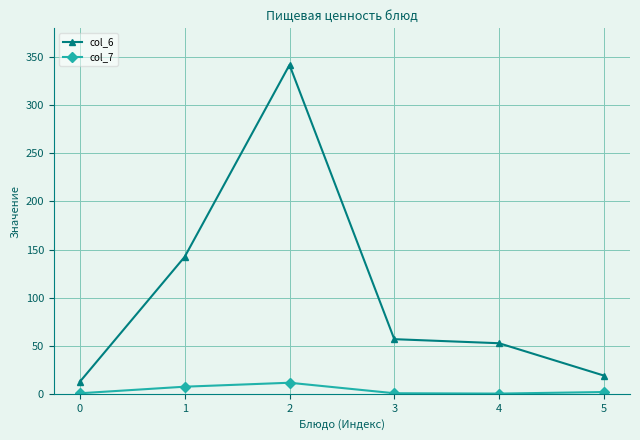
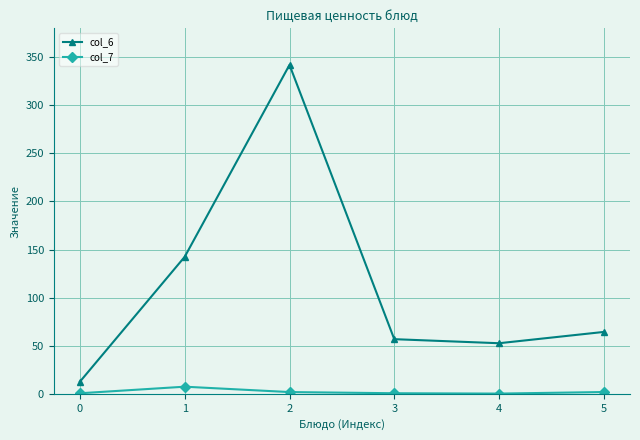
col_7, 2: 10 -> 0
col_6, 5: 20 -> 60
